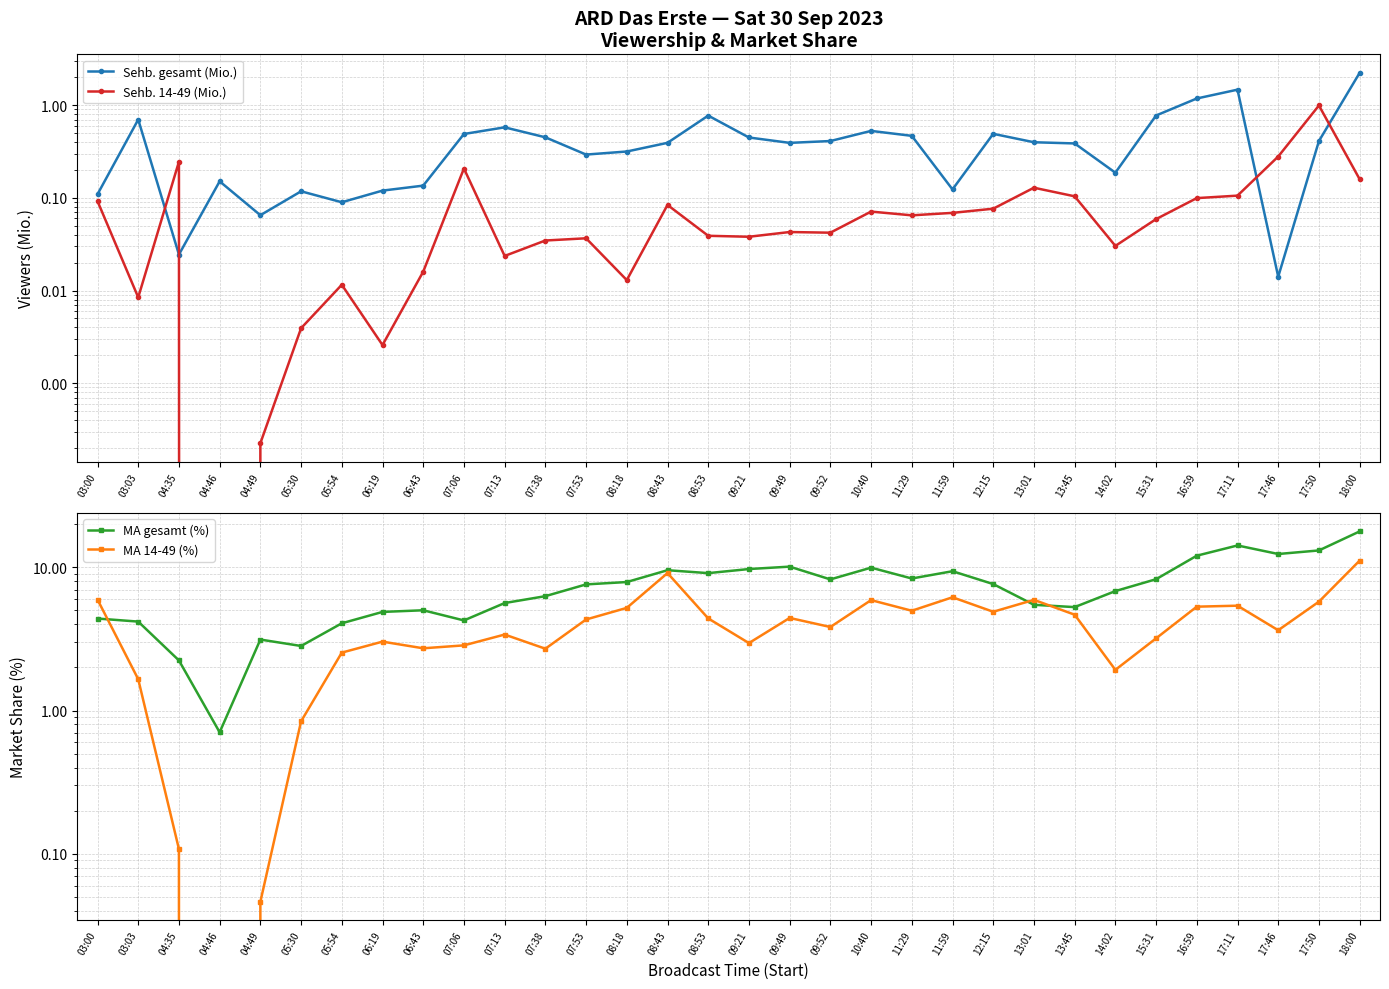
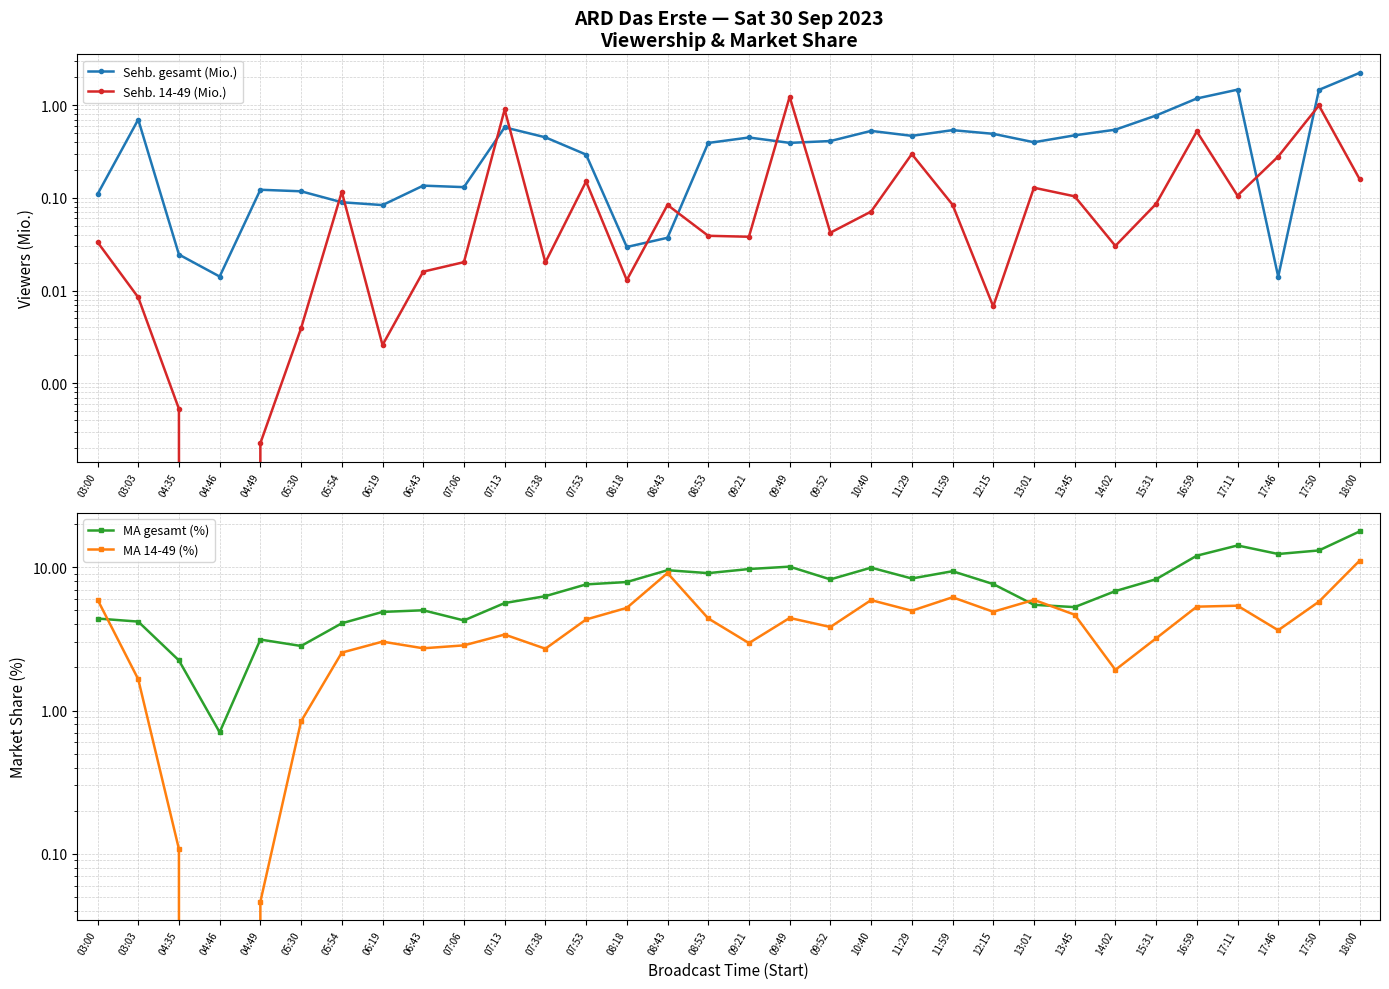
ARD Das Erste — Sat 30 Sep 2023 Viewership & Market Share, Sehb. 14-49 (Mio.), 03:00: 0.09 -> 0.033
ARD Das Erste — Sat 30 Sep 2023 Viewership & Market Share, Sehb. 14-49 (Mio.), 04:35: 0.25 -> 0.0005
ARD Das Erste — Sat 30 Sep 2023 Viewership & Market Share, Sehb. gesamt (Mio.), 04:46: 0.15 -> 0.014
ARD Das Erste — Sat 30 Sep 2023 Viewership & Market Share, Sehb. gesamt (Mio.), 04:49: 0.07 -> 0.12
ARD Das Erste — Sat 30 Sep 2023 Viewership & Market Share, Sehb. 14-49 (Mio.), 05:54: 0.012 -> 0.12
ARD Das Erste — Sat 30 Sep 2023 Viewership & Market Share, Sehb. gesamt (Mio.), 06:19: 0.12 -> 0.08
ARD Das Erste — Sat 30 Sep 2023 Viewership & Market Share, Sehb. gesamt (Mio.), 07:06: 0.5 -> 0.13
ARD Das Erste — Sat 30 Sep 2023 Viewership & Market Share, Sehb. 14-49 (Mio.), 07:06: 0.21 -> 0.020
ARD Das Erste — Sat 30 Sep 2023 Viewership & Market Share, Sehb. 14-49 (Mio.), 07:13: 0.024 -> 0.9
ARD Das Erste — Sat 30 Sep 2023 Viewership & Market Share, Sehb. 14-49 (Mio.), 07:38: 0.035 -> 0.020
ARD Das Erste — Sat 30 Sep 2023 Viewership & Market Share, Sehb. 14-49 (Mio.), 07:53: 0.037 -> 0.15
ARD Das Erste — Sat 30 Sep 2023 Viewership & Market Share, Sehb. gesamt (Mio.), 08:18: 0.32 -> 0.030
ARD Das Erste — Sat 30 Sep 2023 Viewership & Market Share, Sehb. gesamt (Mio.), 08:43: 0.39 -> 0.037
ARD Das Erste — Sat 30 Sep 2023 Viewership & Market Share, Sehb. gesamt (Mio.), 08:53: 0.8 -> 0.39
ARD Das Erste — Sat 30 Sep 2023 Viewership & Market Share, Sehb. 14-49 (Mio.), 09:49: 0.04 -> 1.2
ARD Das Erste — Sat 30 Sep 2023 Viewership & Market Share, Sehb. 14-49 (Mio.), 11:29: 0.06 -> 0.30
ARD Das Erste — Sat 30 Sep 2023 Viewership & Market Share, Sehb. gesamt (Mio.), 11:59: 0.12 -> 0.5
ARD Das Erste — Sat 30 Sep 2023 Viewership & Market Share, Sehb. 14-49 (Mio.), 11:59: 0.07 -> 0.08
ARD Das Erste — Sat 30 Sep 2023 Viewership & Market Share, Sehb. 14-49 (Mio.), 12:15: 0.08 -> 0.007
ARD Das Erste — Sat 30 Sep 2023 Viewership & Market Share, Sehb. gesamt (Mio.), 13:45: 0.39 -> 0.5
ARD Das Erste — Sat 30 Sep 2023 Viewership & Market Share, Sehb. gesamt (Mio.), 14:02: 0.19 -> 0.5
ARD Das Erste — Sat 30 Sep 2023 Viewership & Market Share, Sehb. 14-49 (Mio.), 15:31: 0.06 -> 0.09
ARD Das Erste — Sat 30 Sep 2023 Viewership & Market Share, Sehb. 14-49 (Mio.), 16:59: 0.10 -> 0.5
ARD Das Erste — Sat 30 Sep 2023 Viewership & Market Share, Sehb. gesamt (Mio.), 17:50: 0.4 -> 1.5
